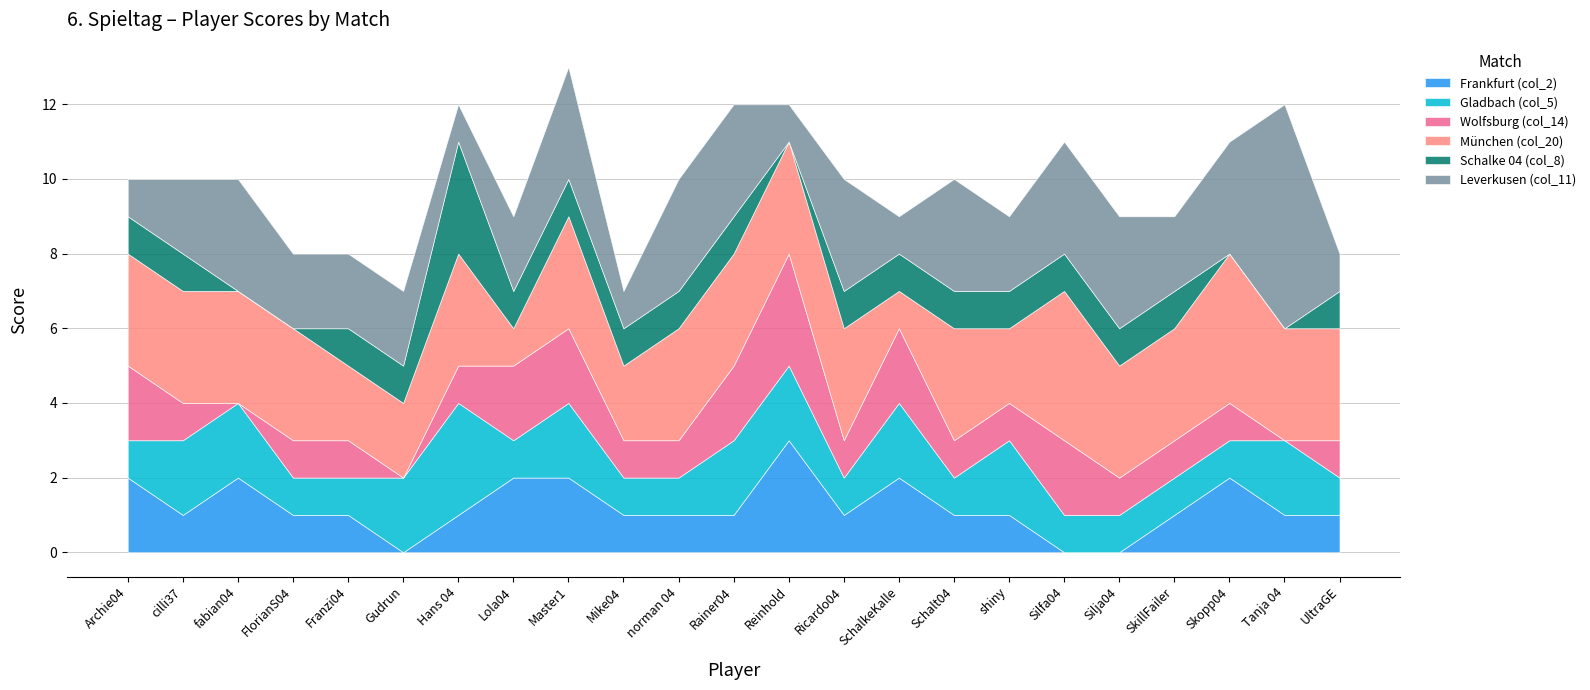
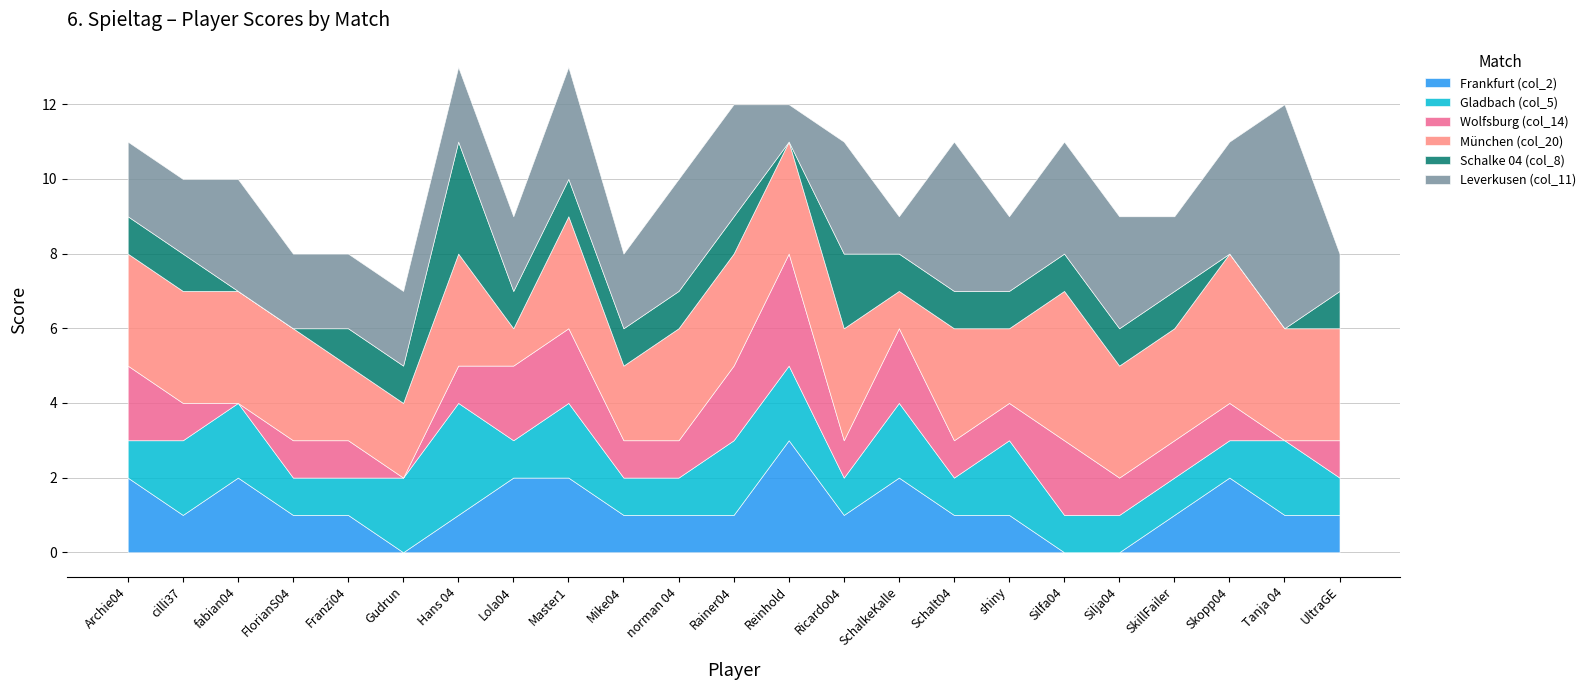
Leverkusen (col_11), Archie04: 1 -> 2
Leverkusen (col_11), Hans 04: 1 -> 2
Leverkusen (col_11), Mike04: 1 -> 2
Schalke 04 (col_8), Ricardo04: 1 -> 2
Leverkusen (col_11), Schalt04: 3 -> 4
